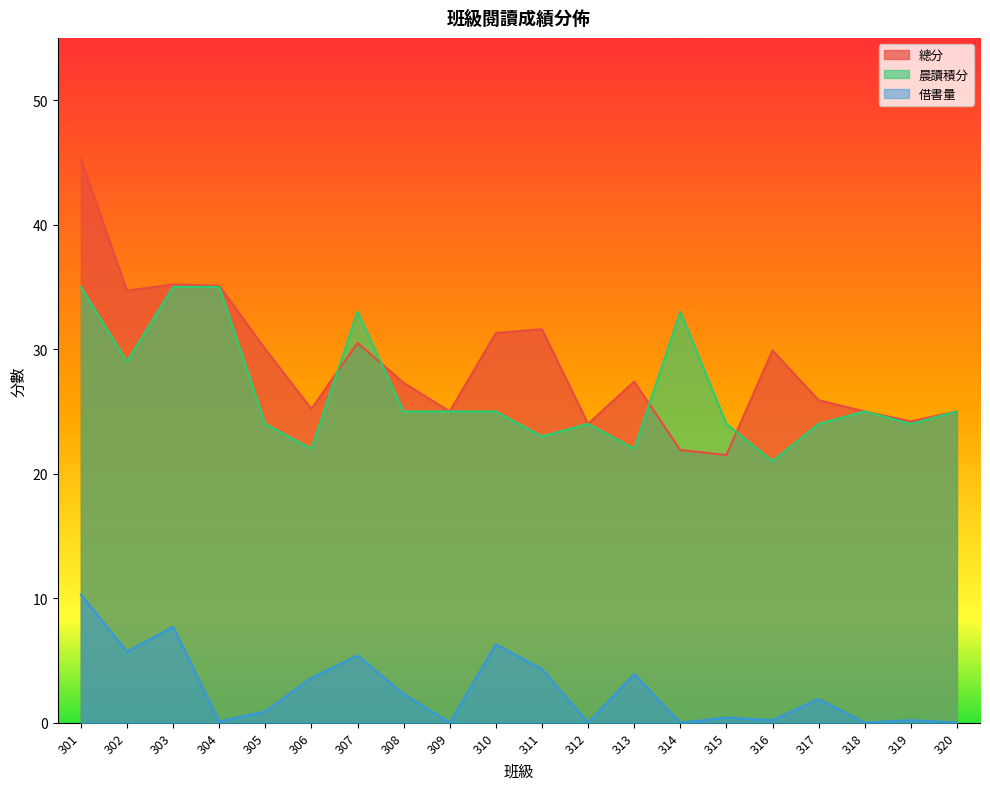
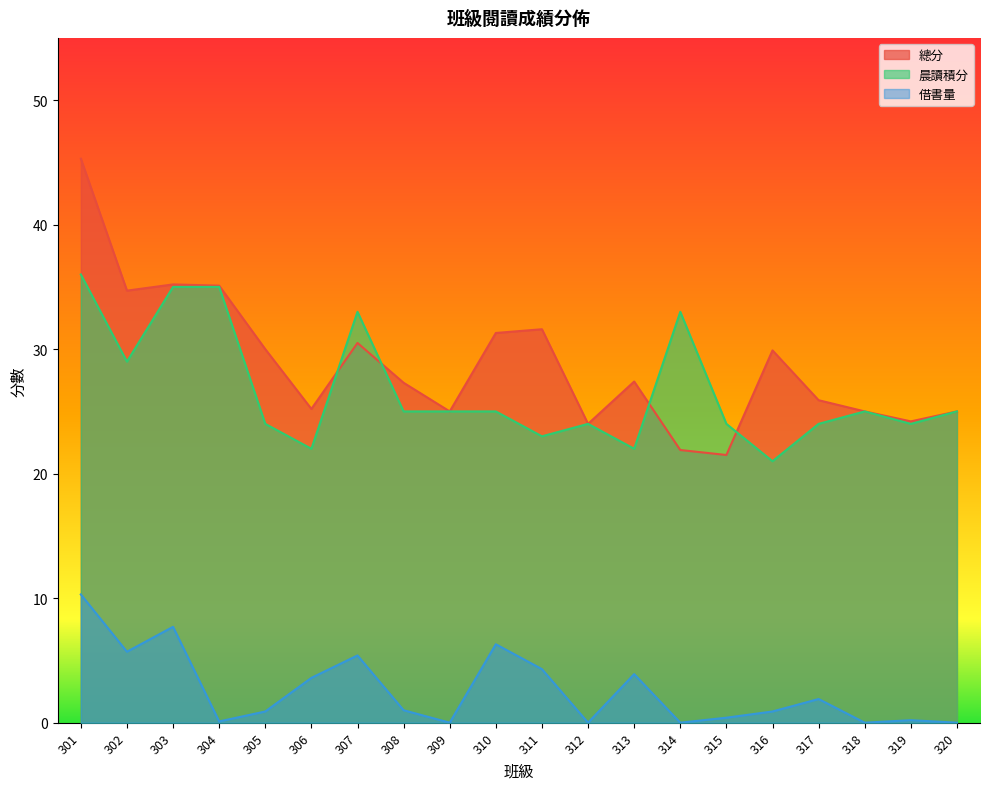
晨讀積分, 301: 35 -> 36
借書量, 308: 2.3 -> 1.0
借書量, 316: 0.2 -> 0.9
